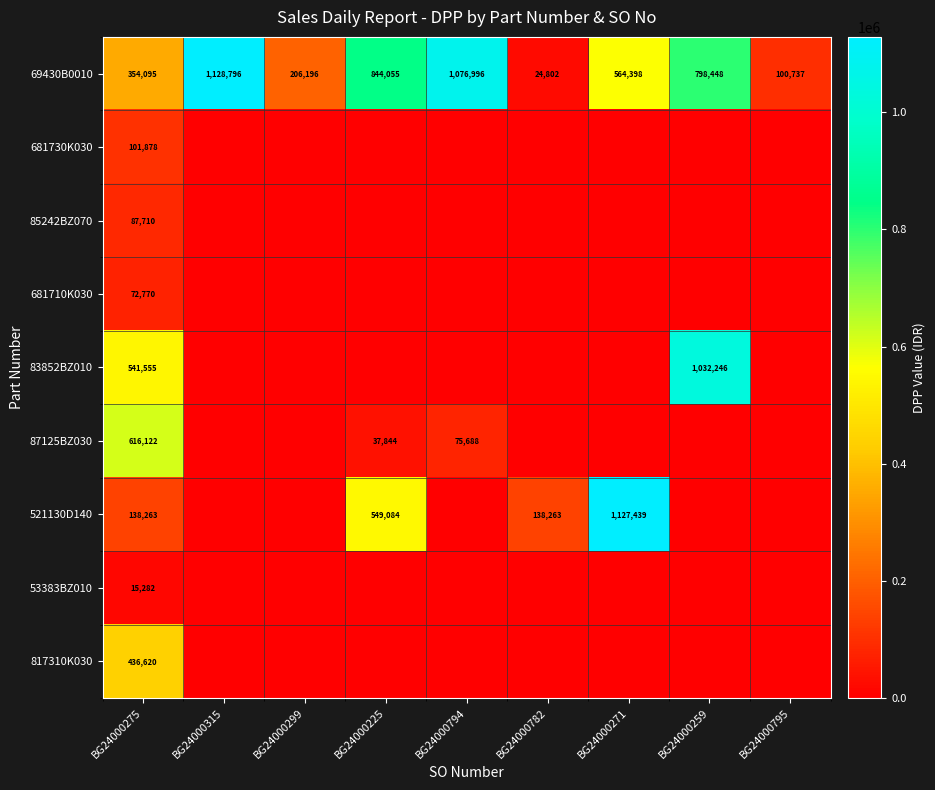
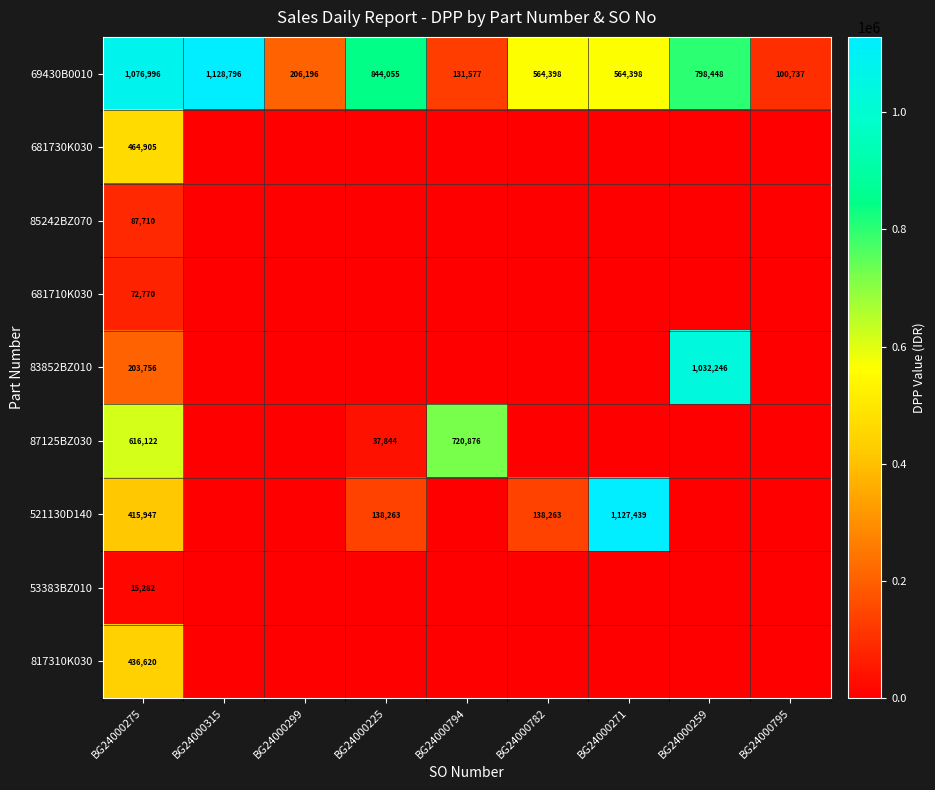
69430B0010, BG24000275: 354,095 -> 1,076,996
69430B0010, BG24000794: 1,076,996 -> 131,577
69430B0010, BG24000782: 24,802 -> 564,398
681730K030, BG24000275: 101,878 -> 464,905
83852BZ010, BG24000275: 541,555 -> 203,756
87125BZ030, BG24000794: 75,688 -> 720,876
521130D140, BG24000275: 138,263 -> 415,947
521130D140, BG24000225: 549,084 -> 138,263
